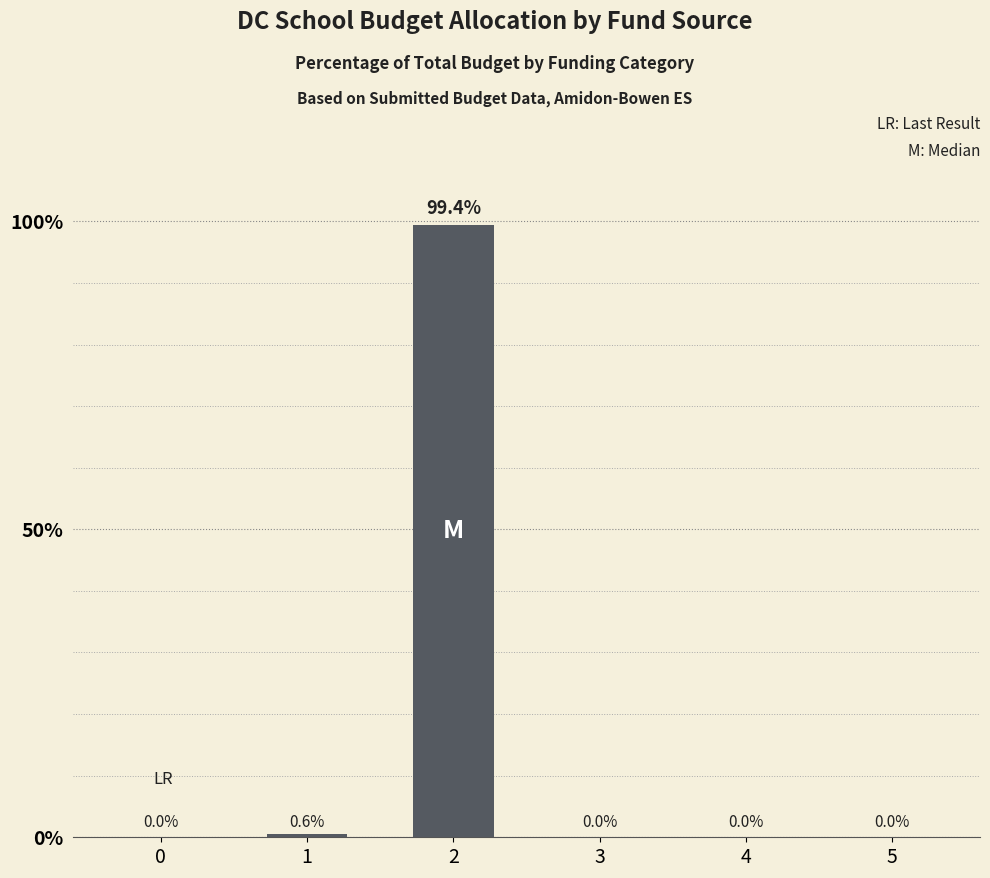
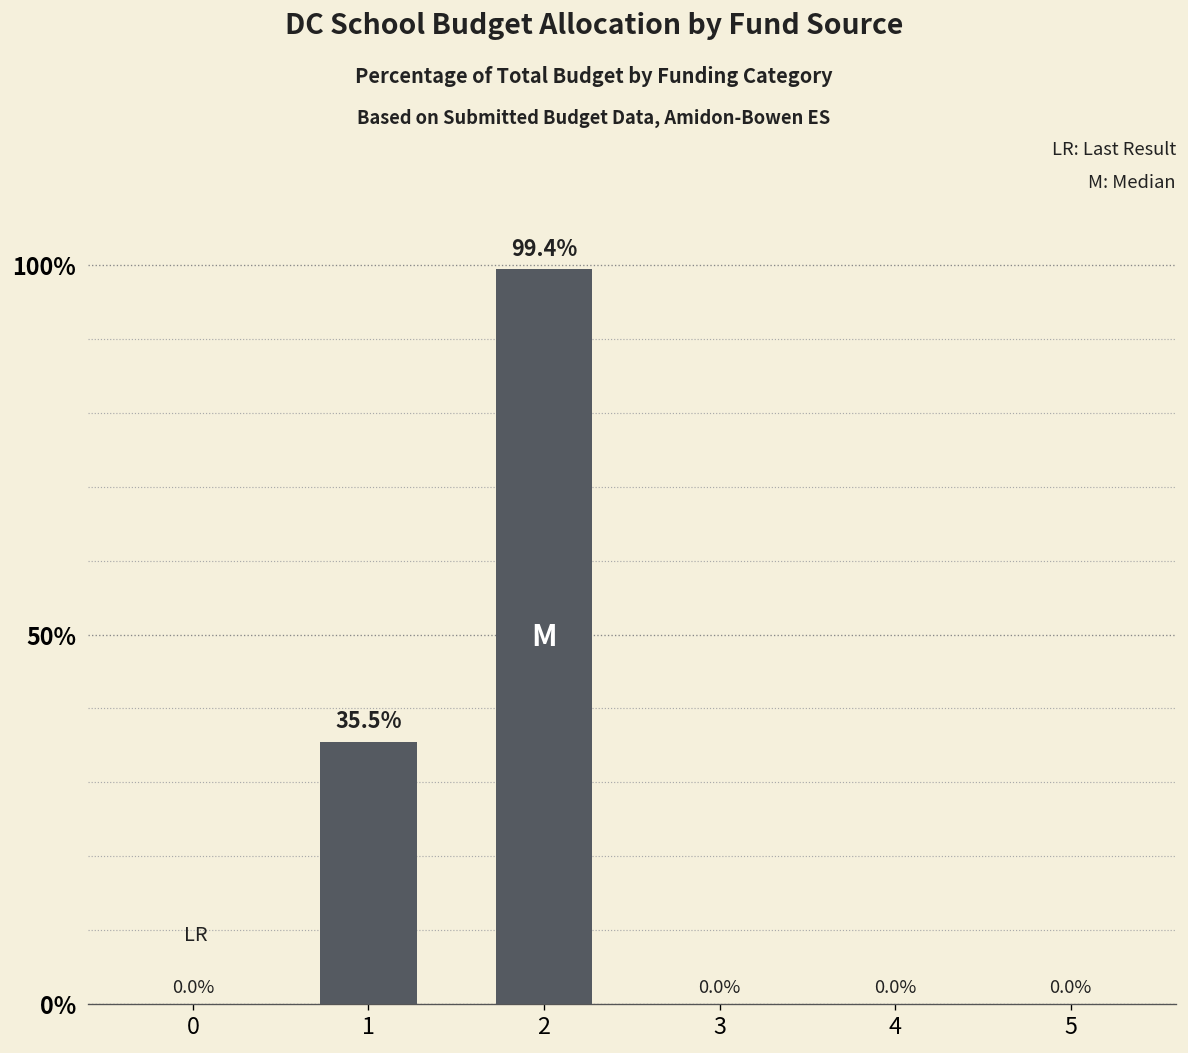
1: 0.6% -> 35.5%
